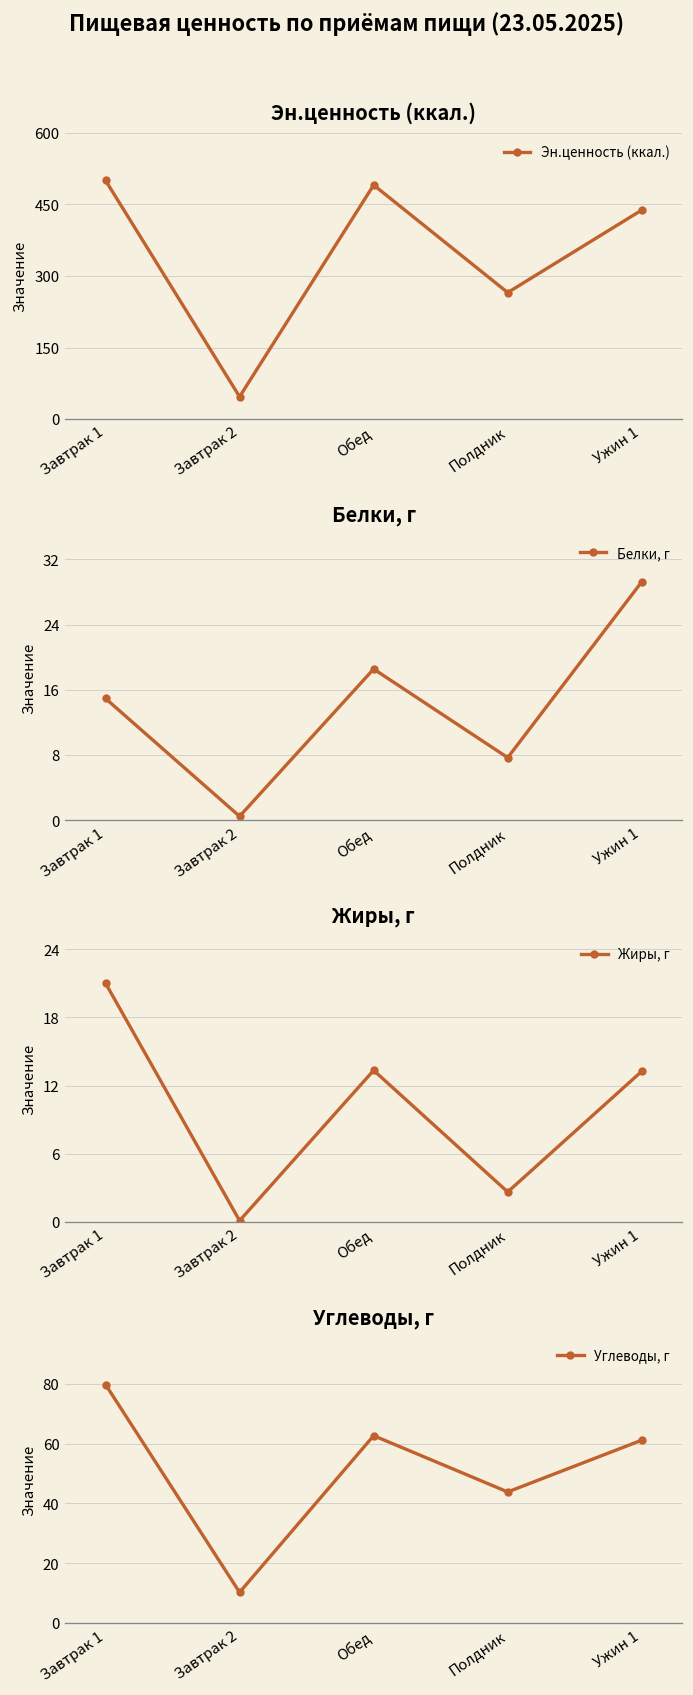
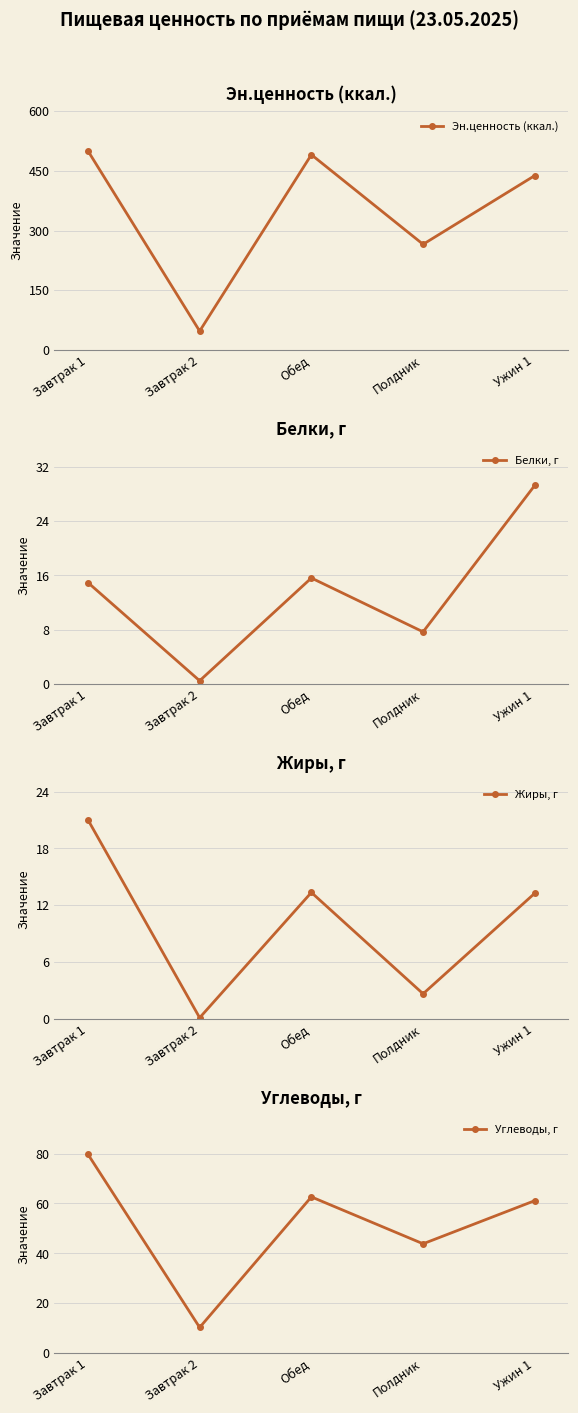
Белки, г, Обед: 19 -> 16
